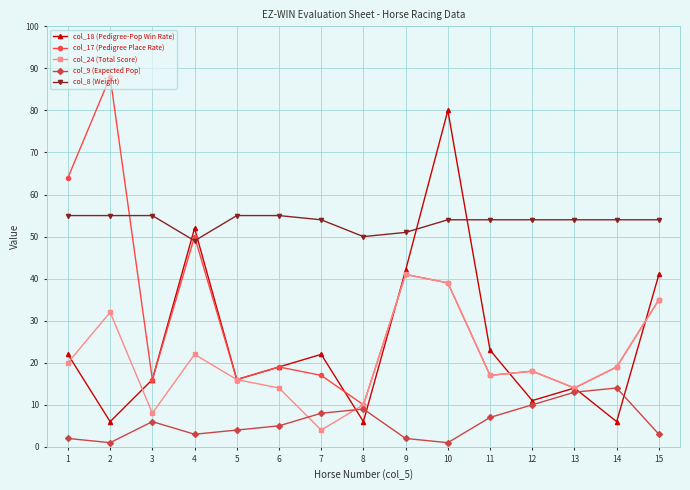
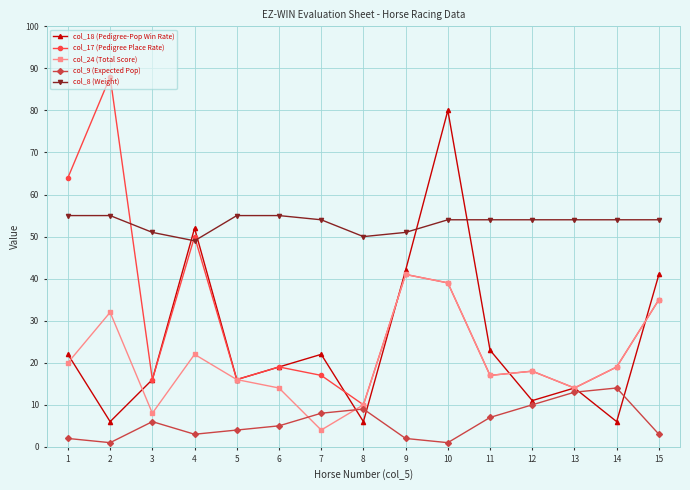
col_8 (Weight), 3: 55 -> 51
